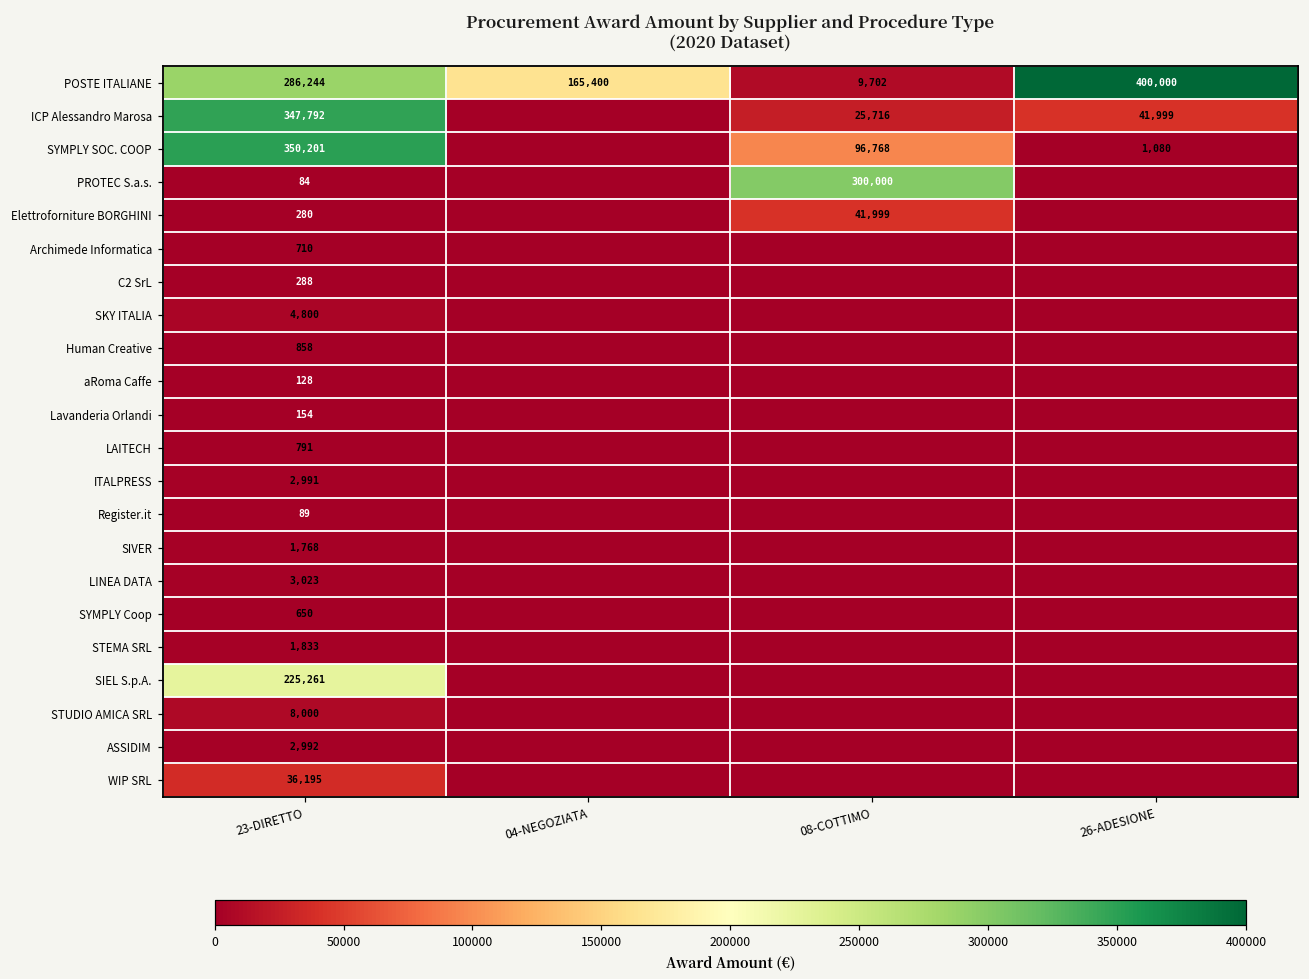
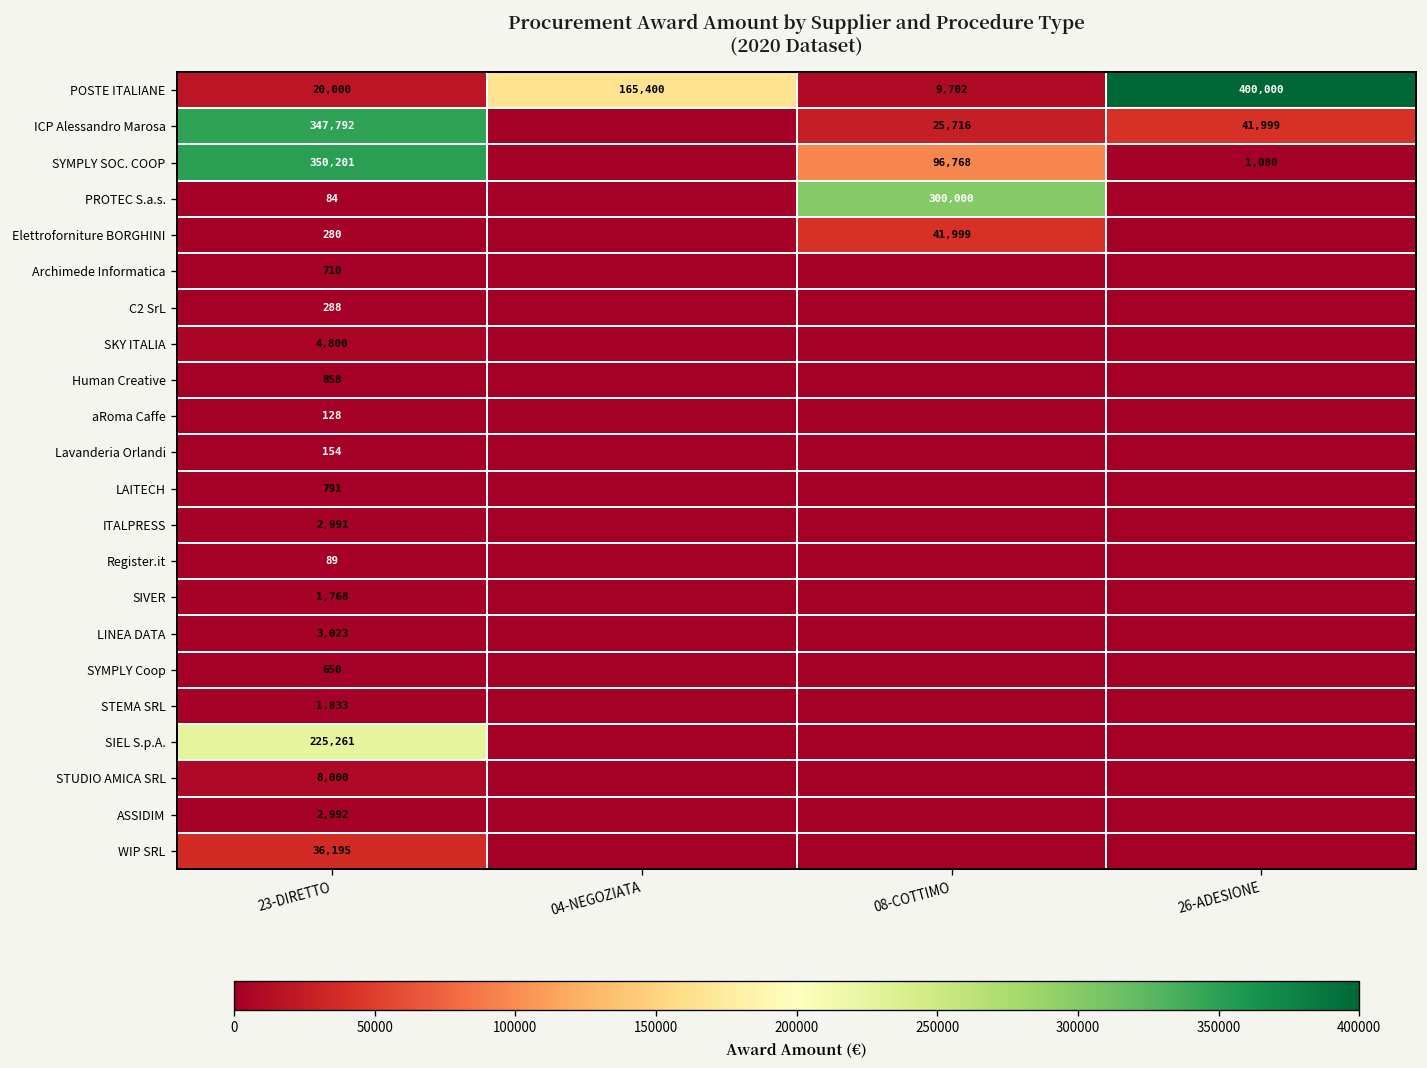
POSTE ITALIANE, 23-DIRETTO: 286,244 -> 20,000
